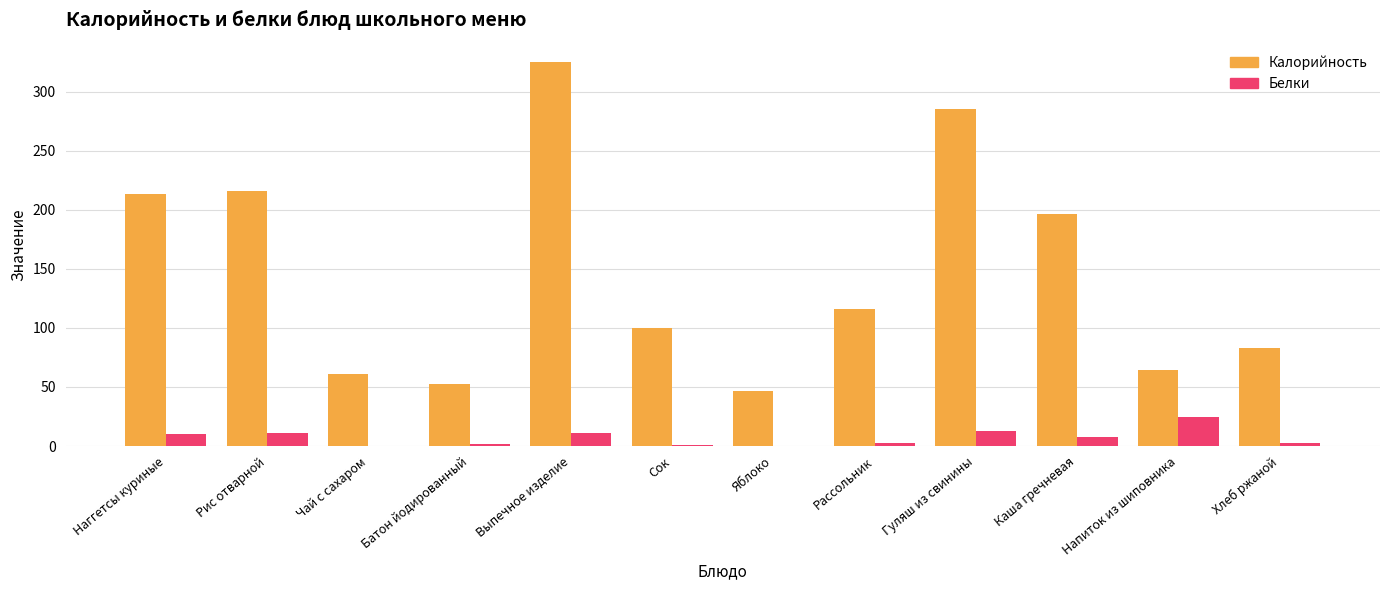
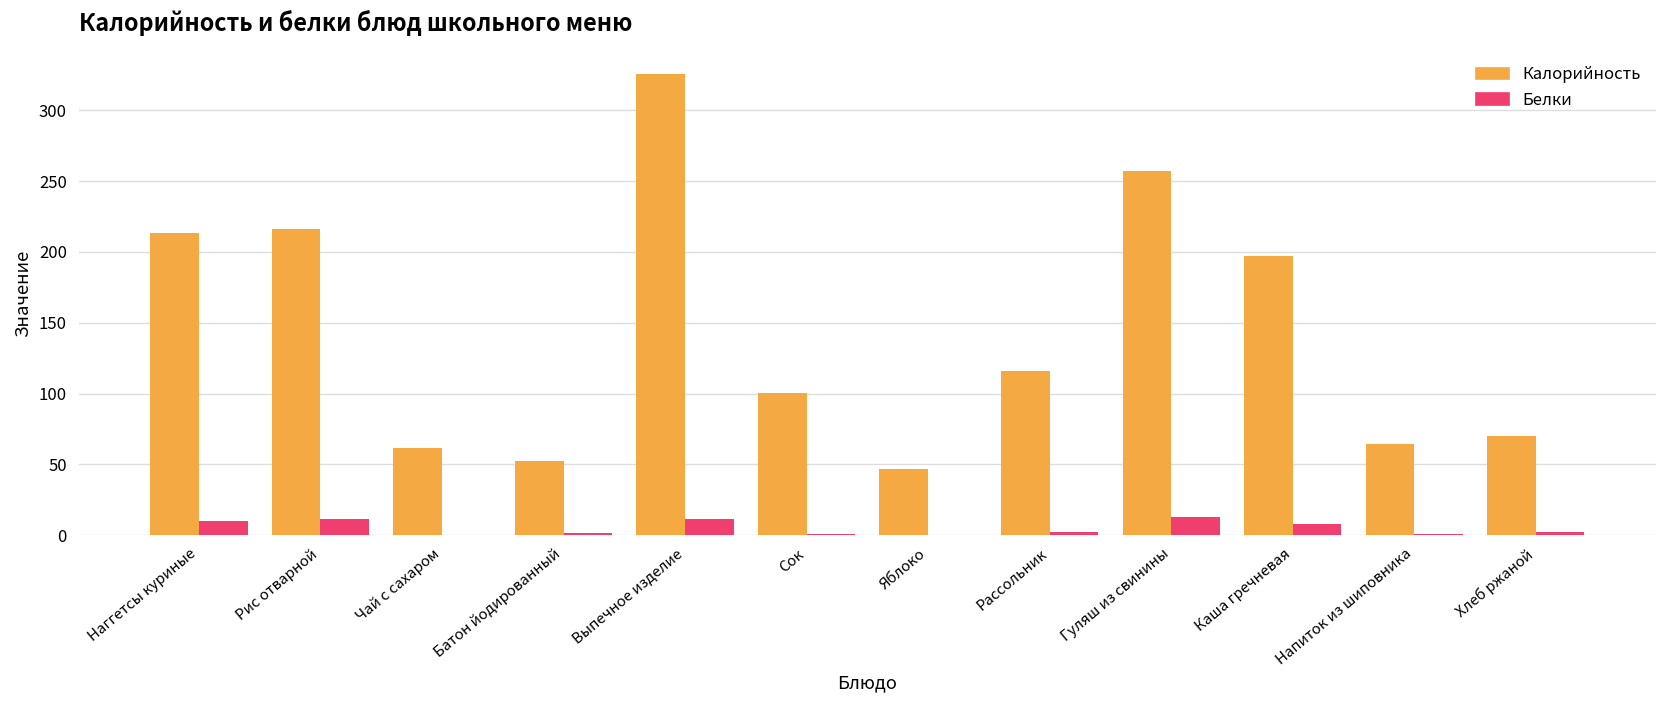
Калорийность, Гуляш из свинины: 285 -> 257
Белки, Напиток из шиповника: 25 -> 1
Калорийность, Хлеб ржаной: 83 -> 70
